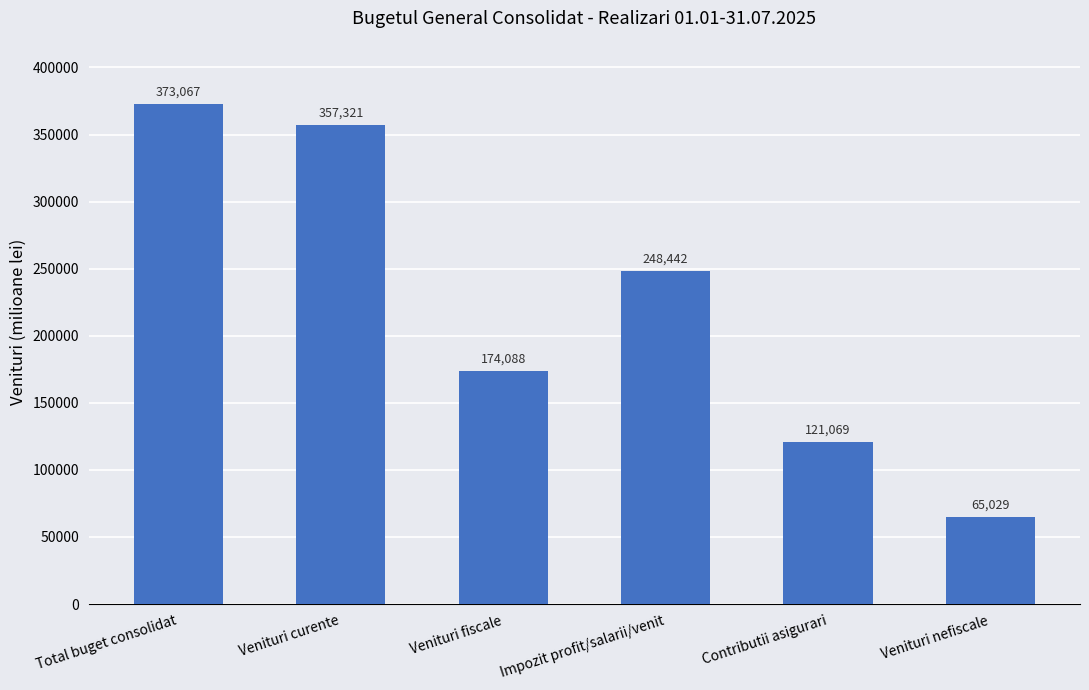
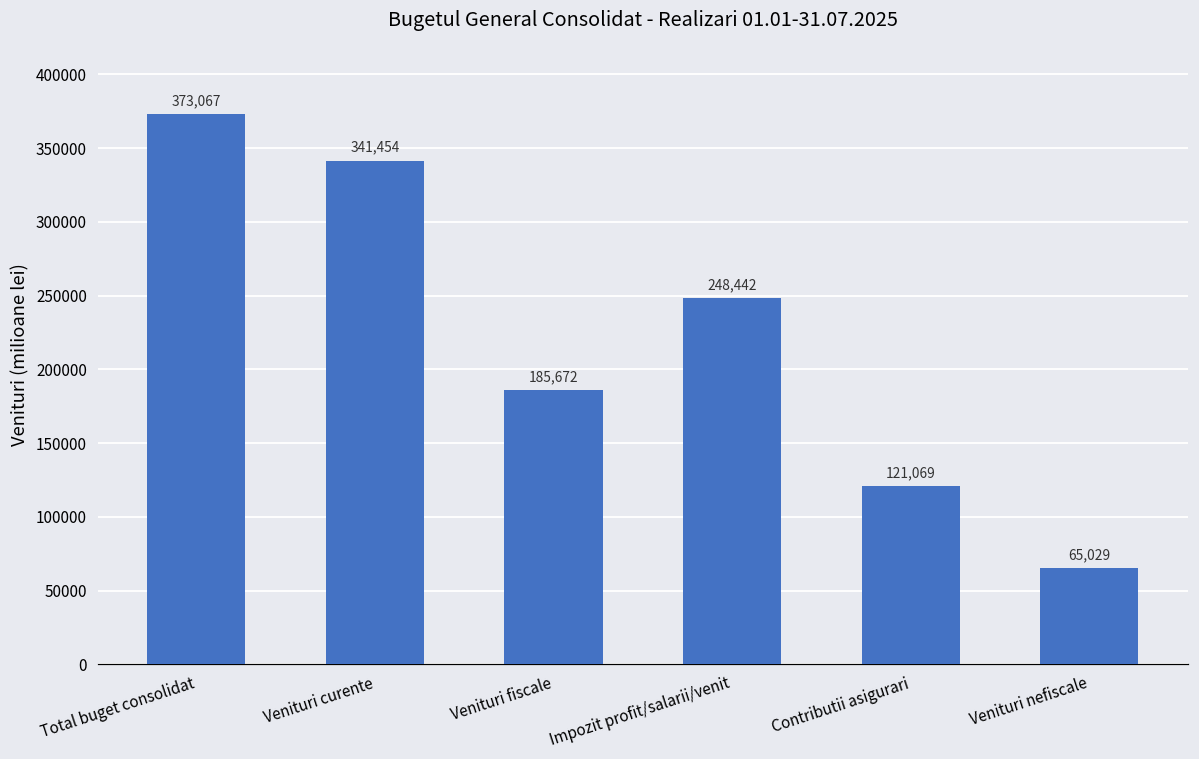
Venituri curente: 357,321 -> 341,454
Venituri fiscale: 174,088 -> 185,672
